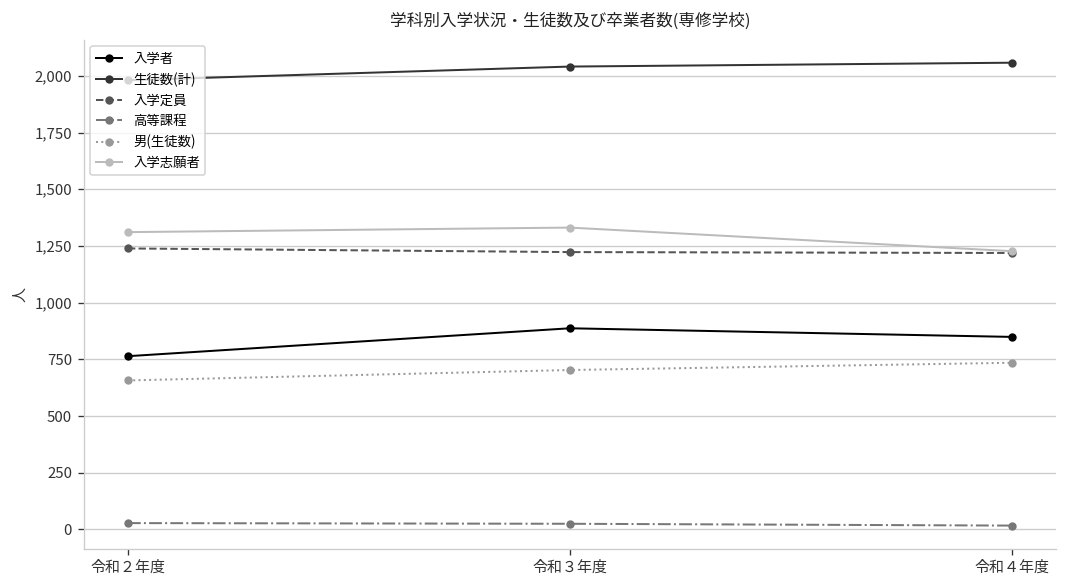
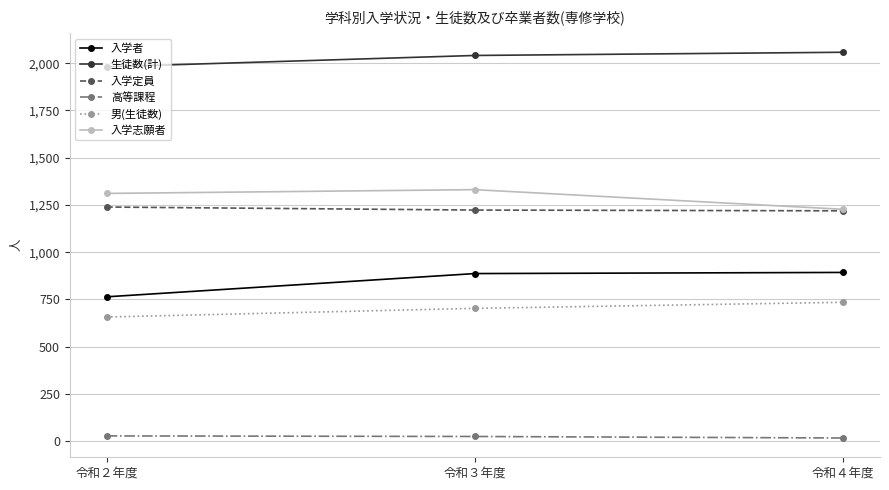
入学者, 令和４年度: 850 -> 890
